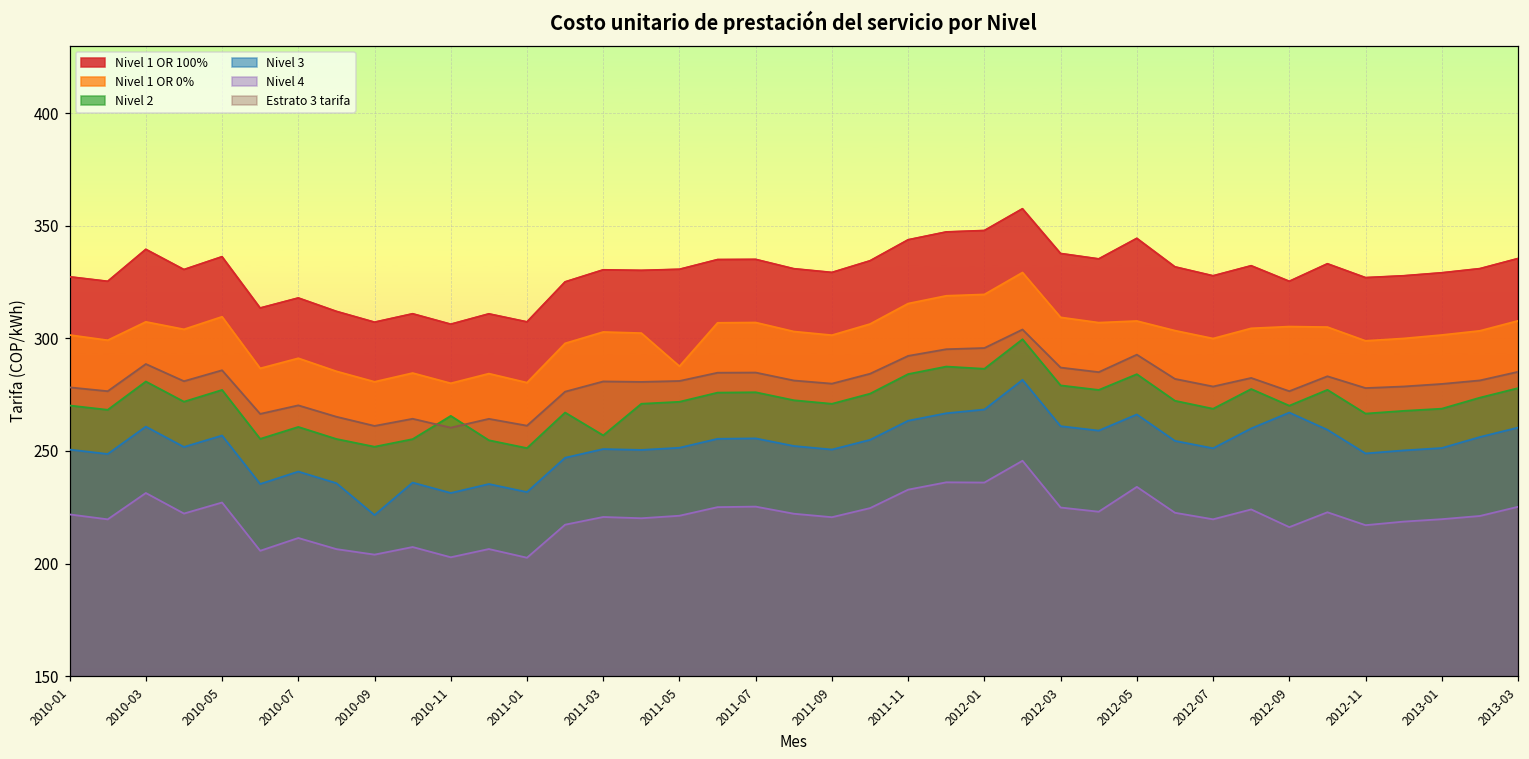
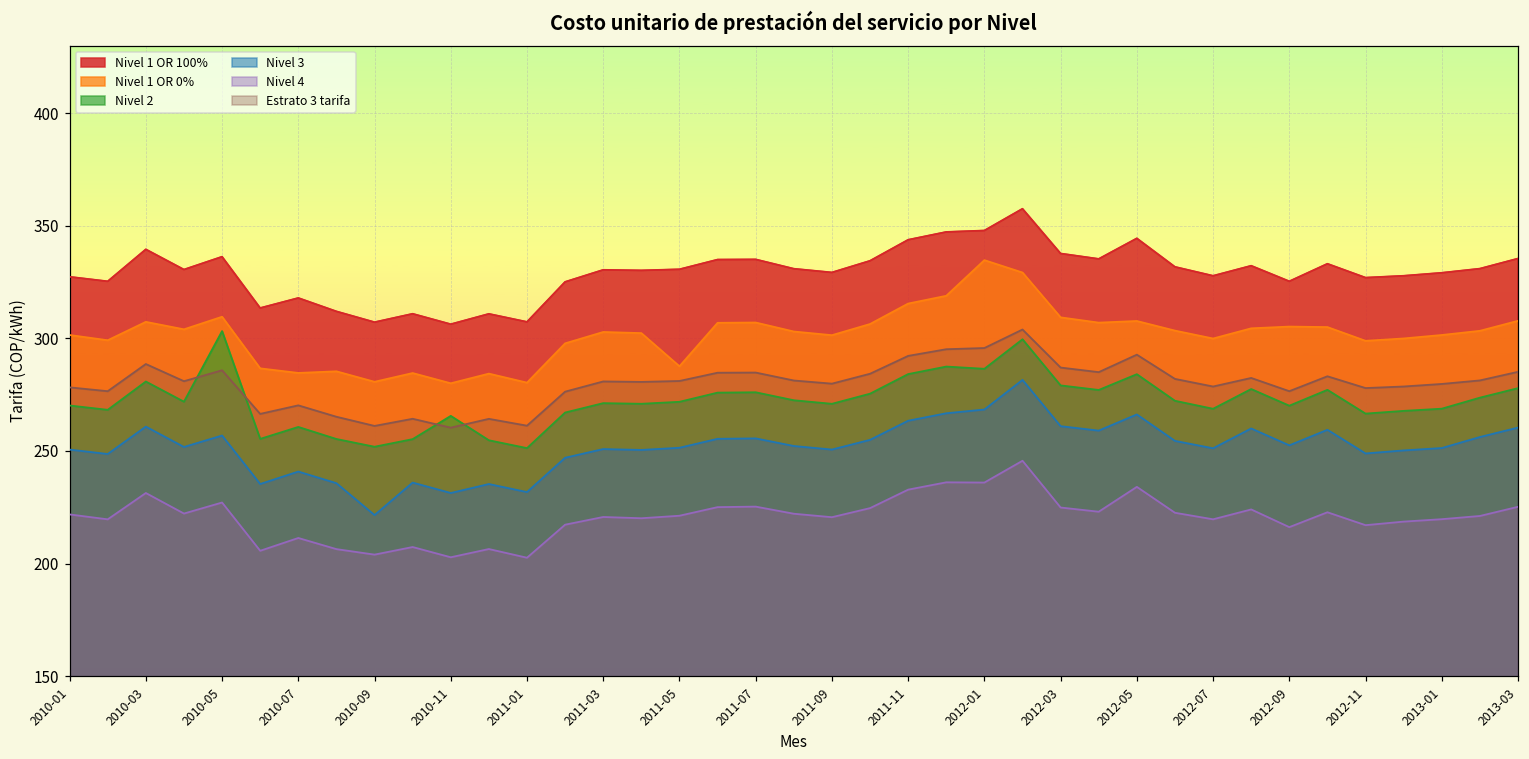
Nivel 2, 2010-05: 277 -> 303
Nivel 1 OR 0%, 2010-07: 291 -> 285
Nivel 2, 2011-03: 257 -> 271
Nivel 1 OR 0%, 2012-01: 320 -> 335
Nivel 3, 2012-09: 267 -> 253
